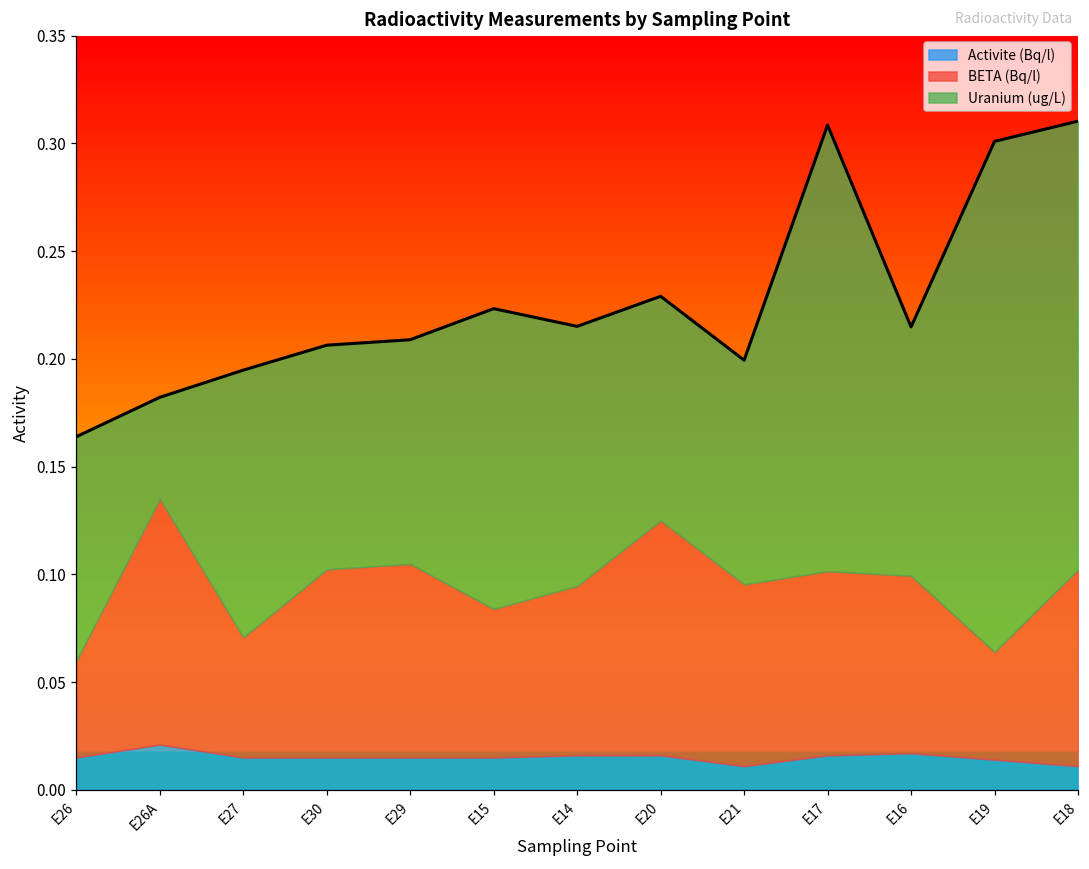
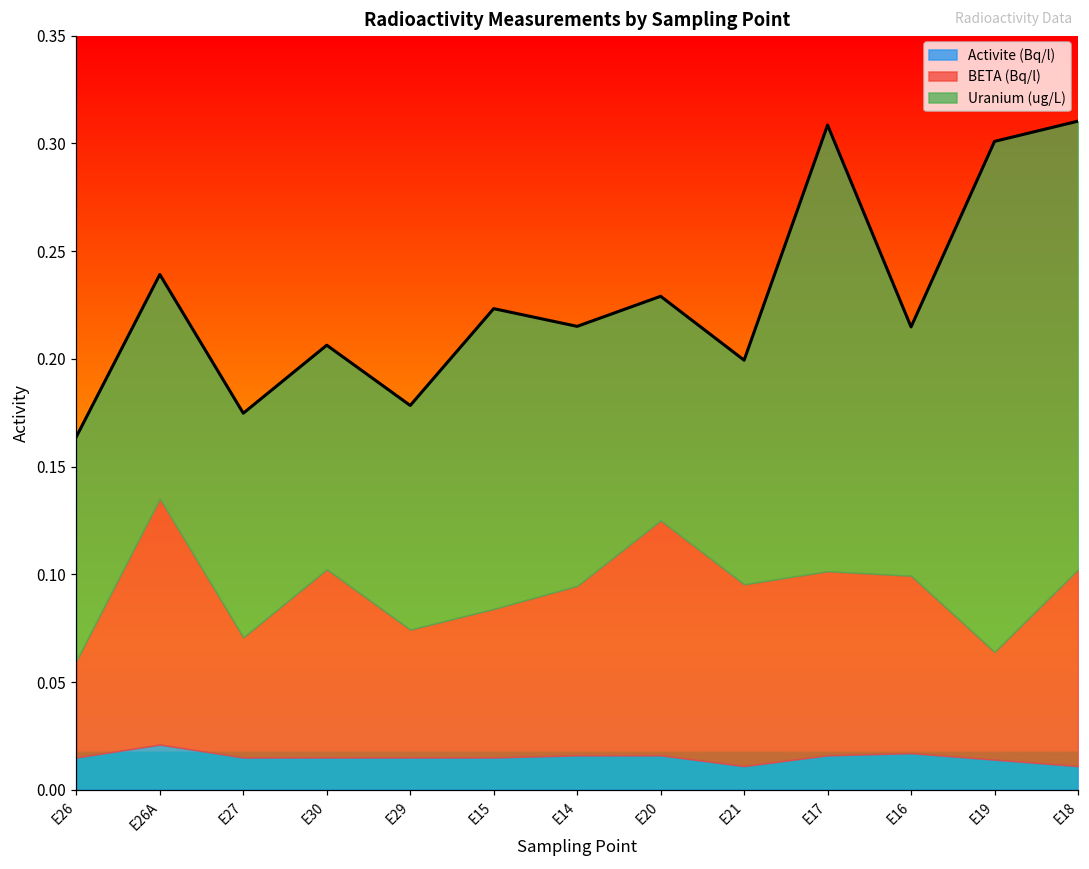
Uranium (ug/L), E26A: 0.047 -> 0.104
Uranium (ug/L), E27: 0.124 -> 0.104
BETA (Bq/l), E29: 0.090 -> 0.059
